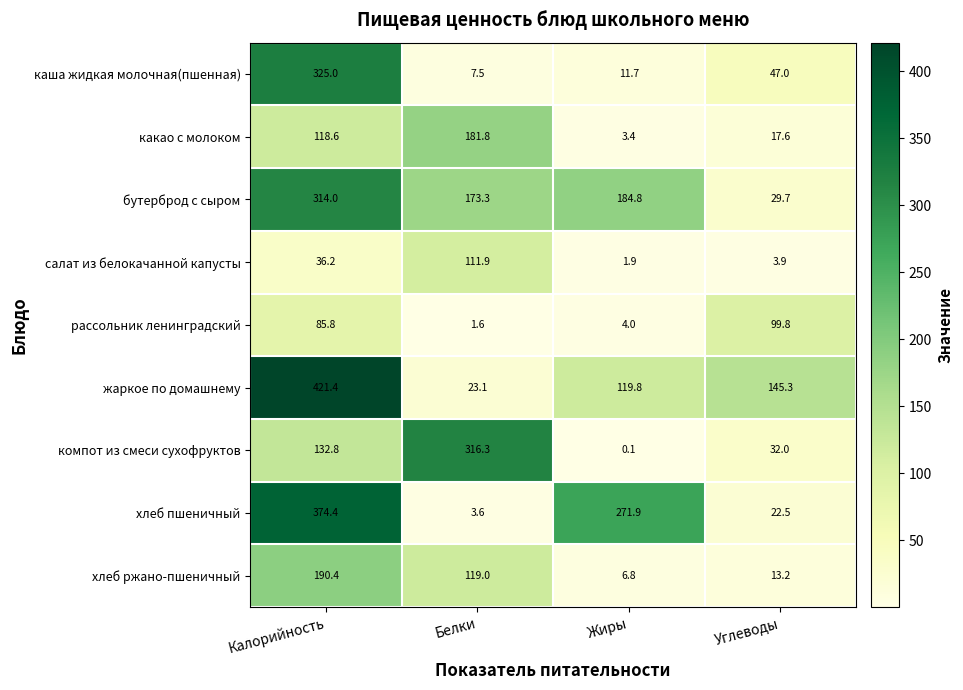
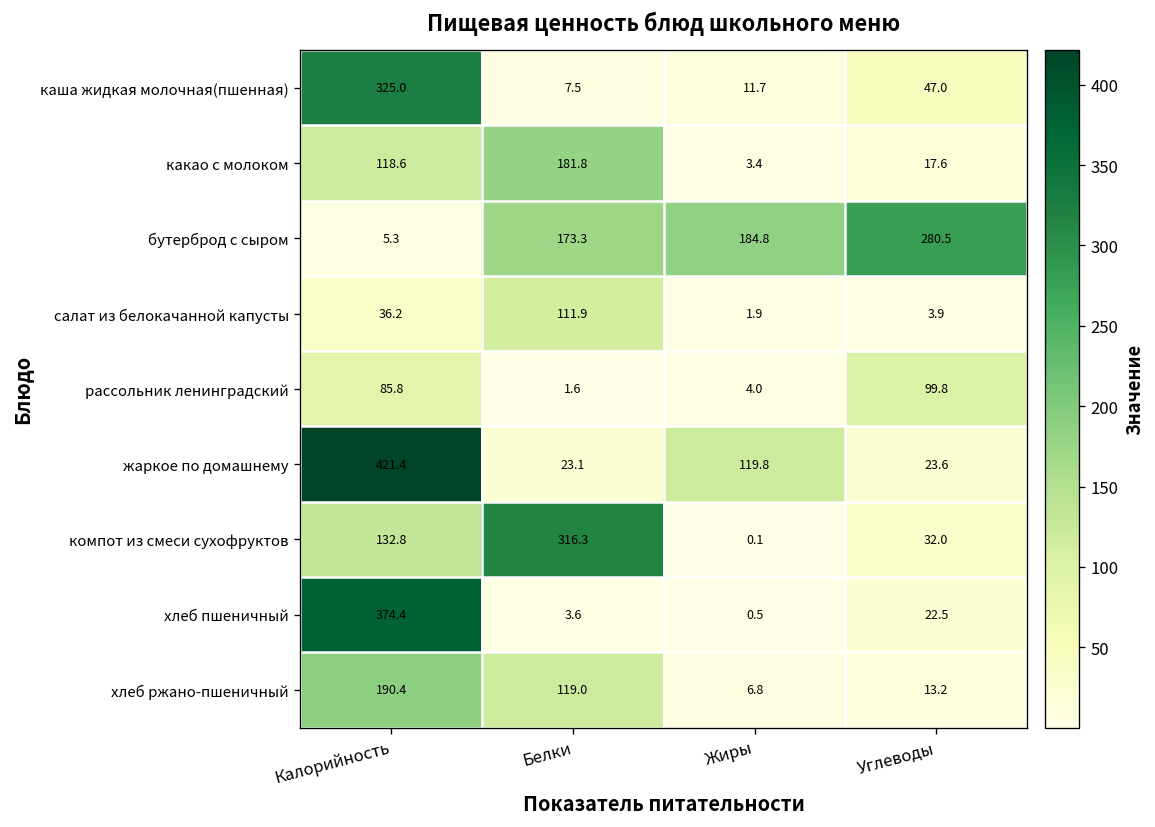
бутерброд с сыром, Калорийность: 314.0 -> 5.3
бутерброд с сыром, Углеводы: 29.7 -> 280.5
жаркое по домашнему, Углеводы: 145.3 -> 23.6
хлеб пшеничный, Жиры: 271.9 -> 0.5
